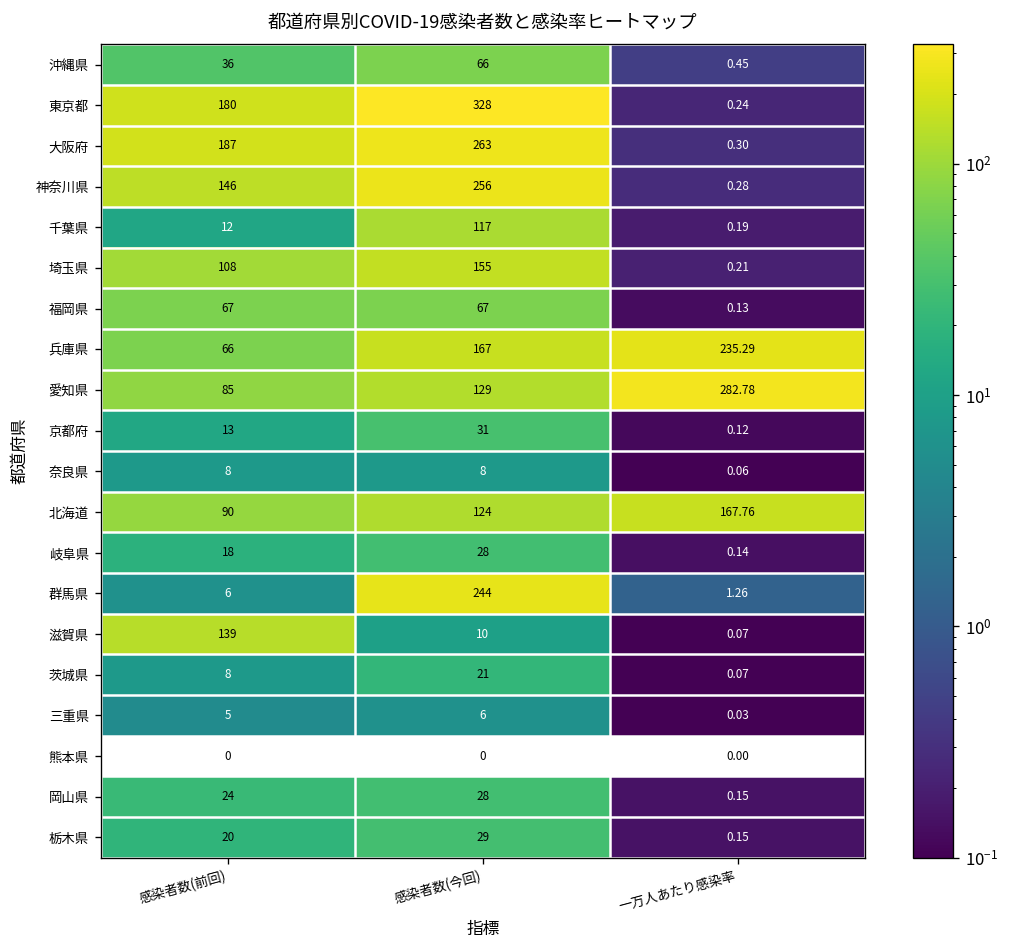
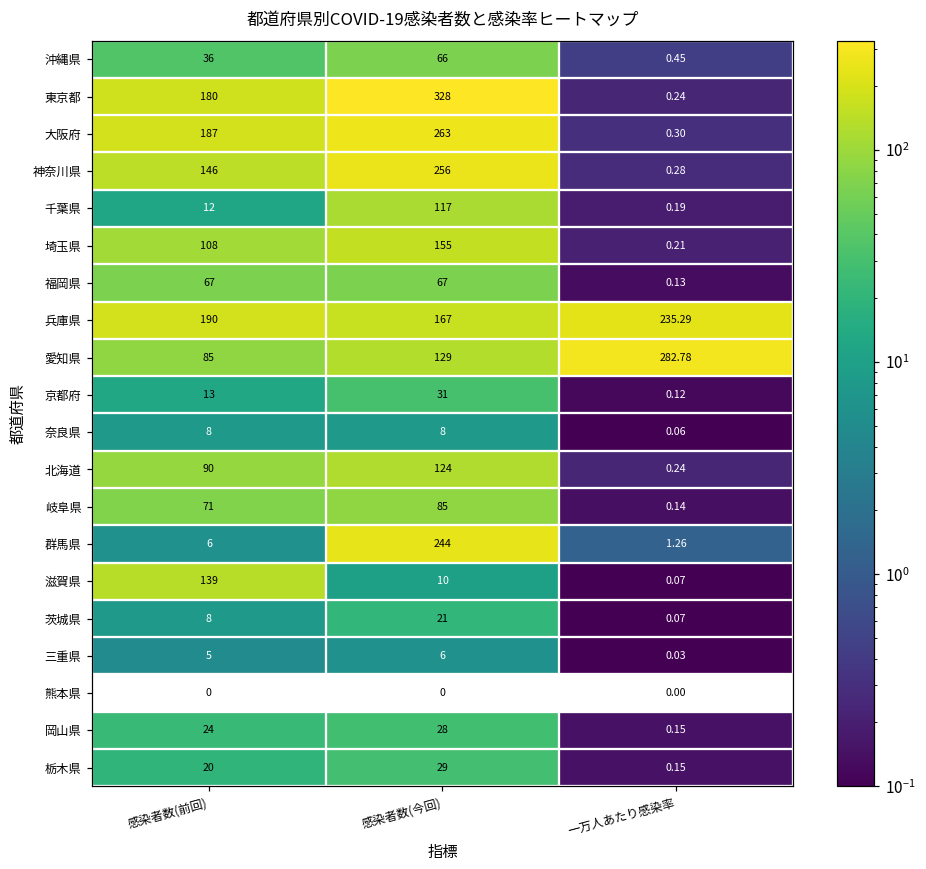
兵庫県, 感染者数(前回): 66 -> 190
北海道, 一万人あたり感染率: 167.76 -> 0.24
岐阜県, 感染者数(前回): 18 -> 71
岐阜県, 感染者数(今回): 28 -> 85
